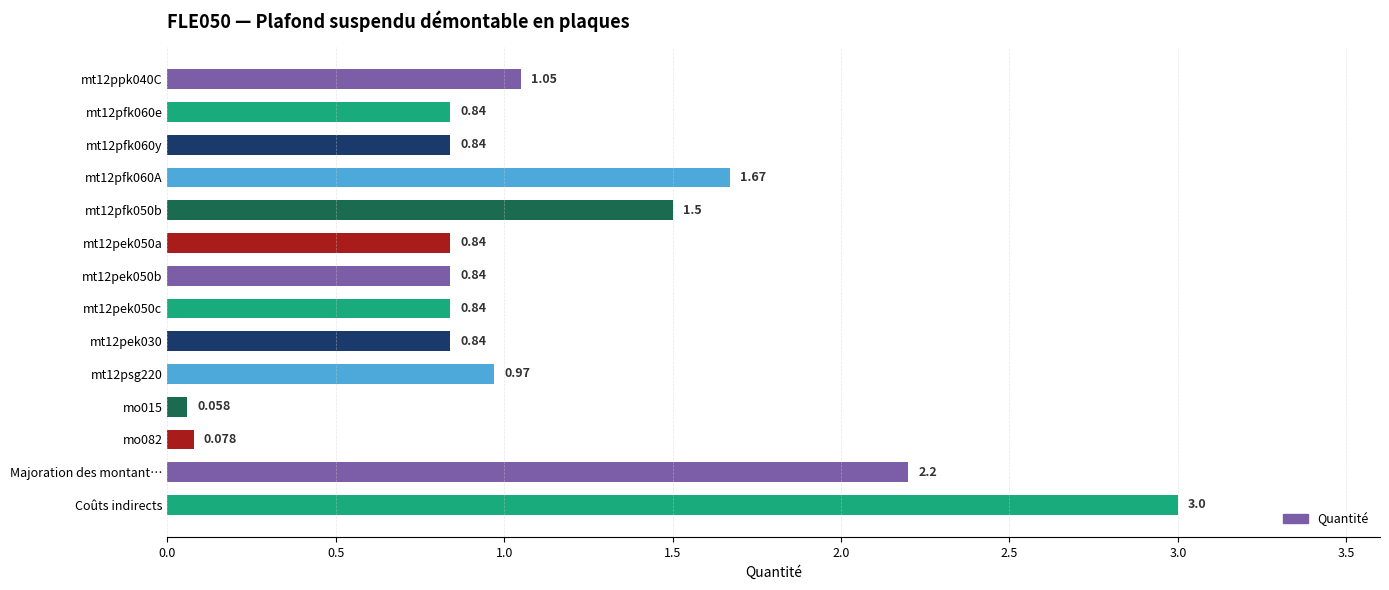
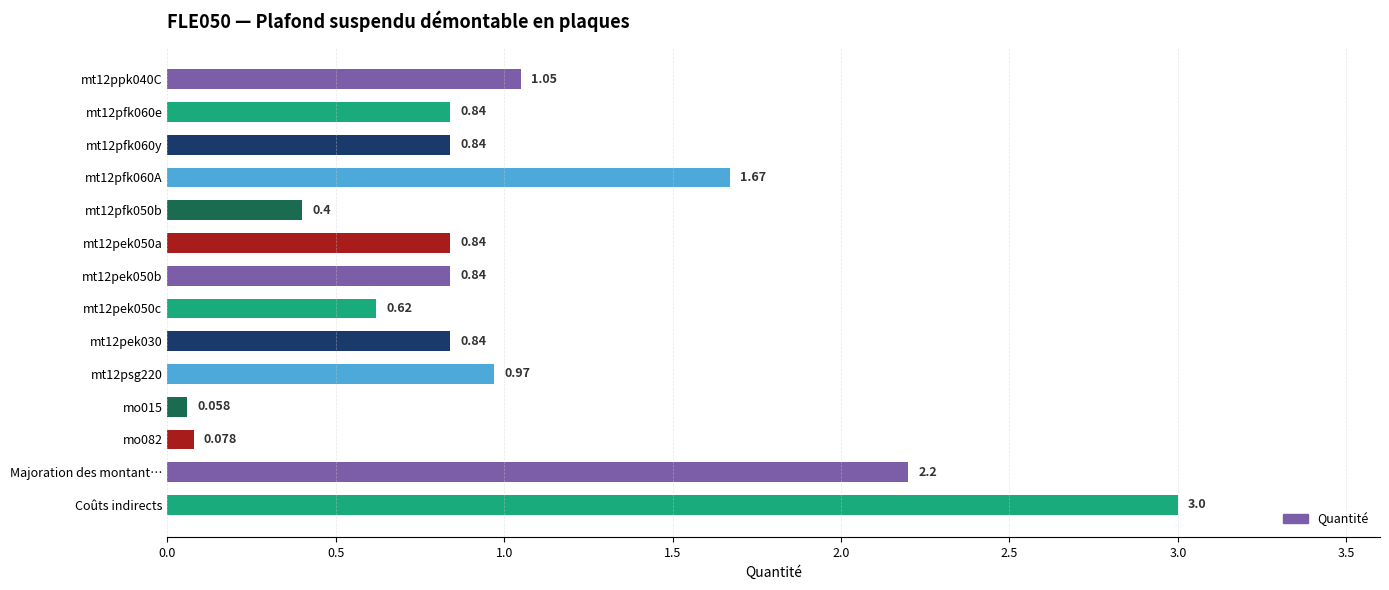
mt12pfk050b: 1.5 -> 0.4
mt12pek050c: 0.84 -> 0.62
